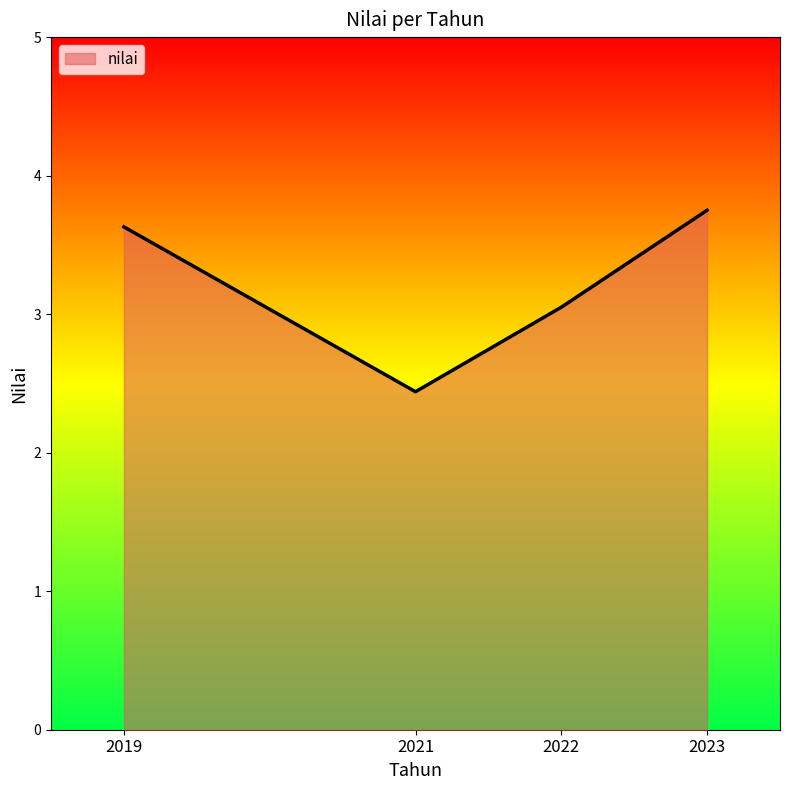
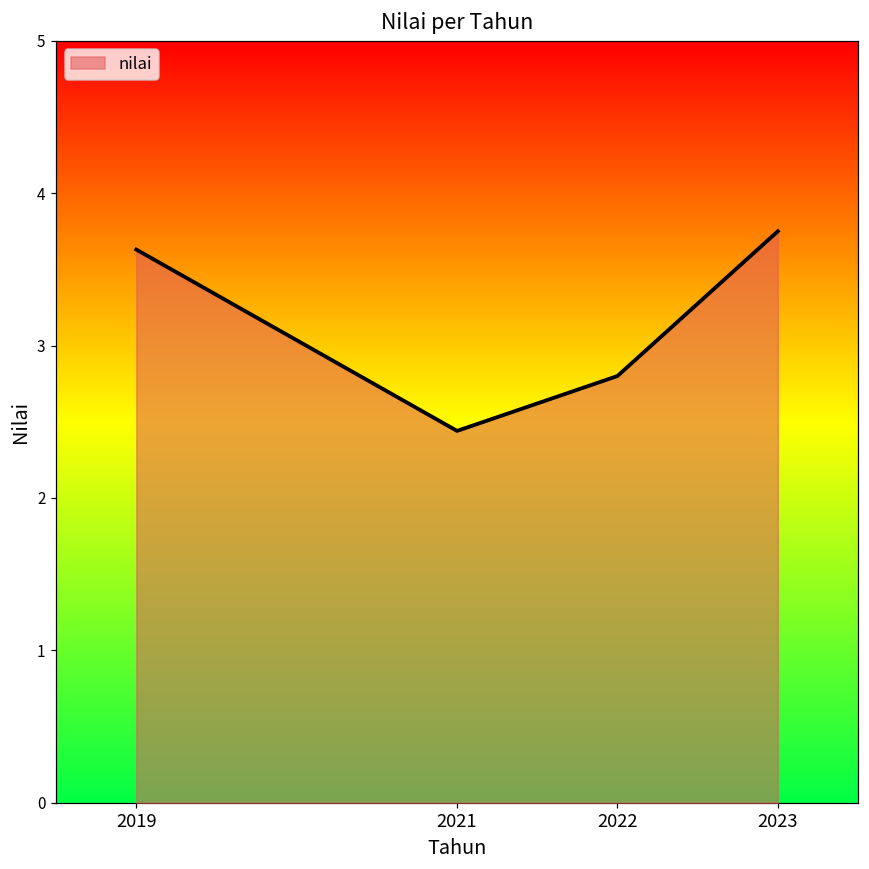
2022: 3.05 -> 2.80
